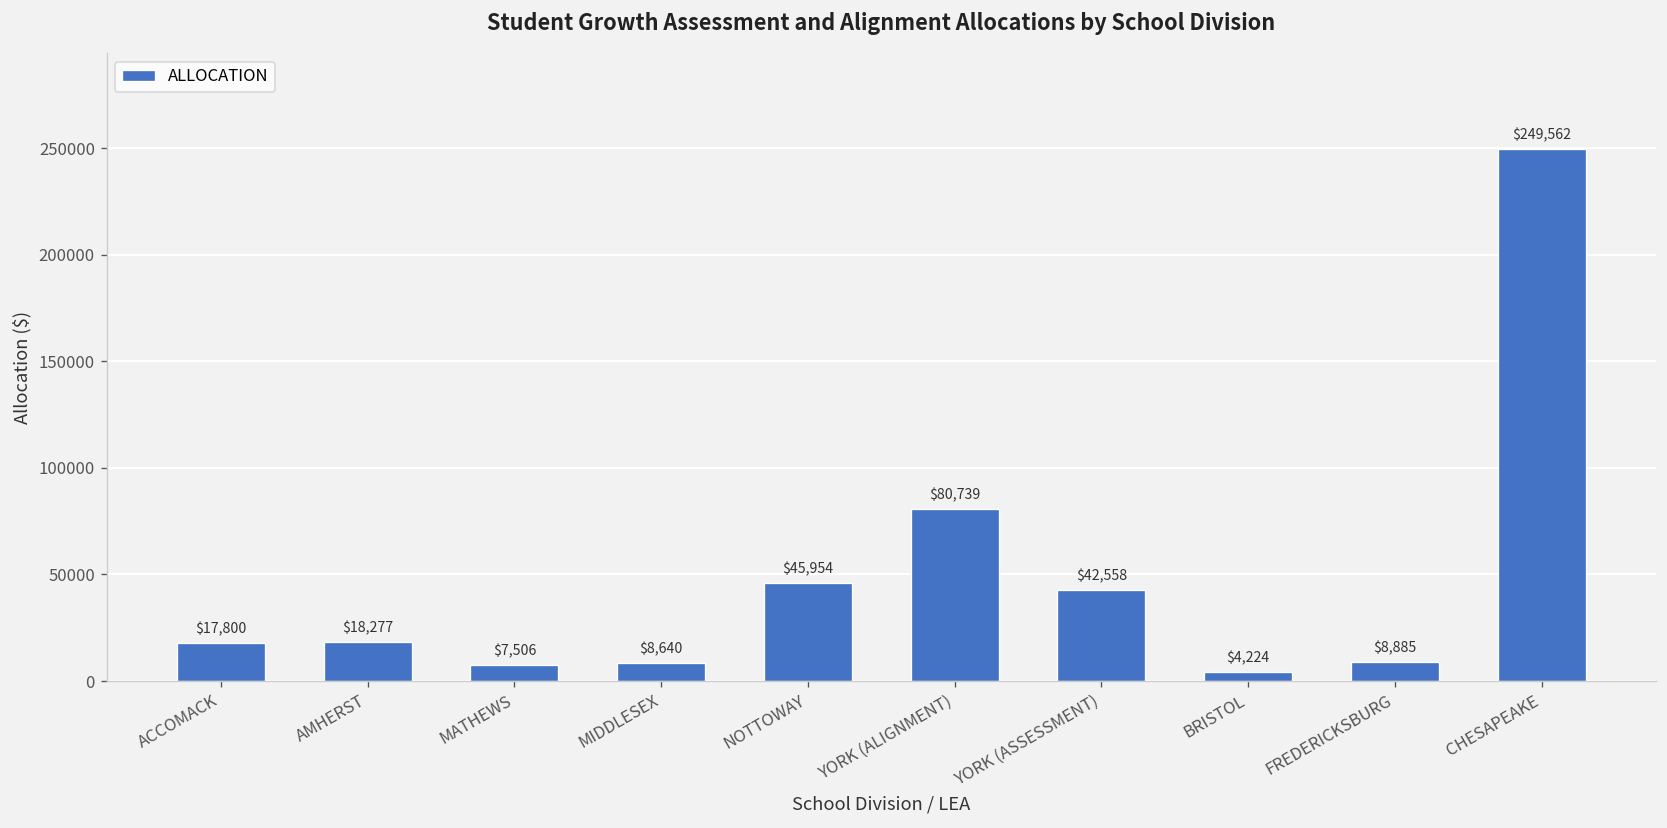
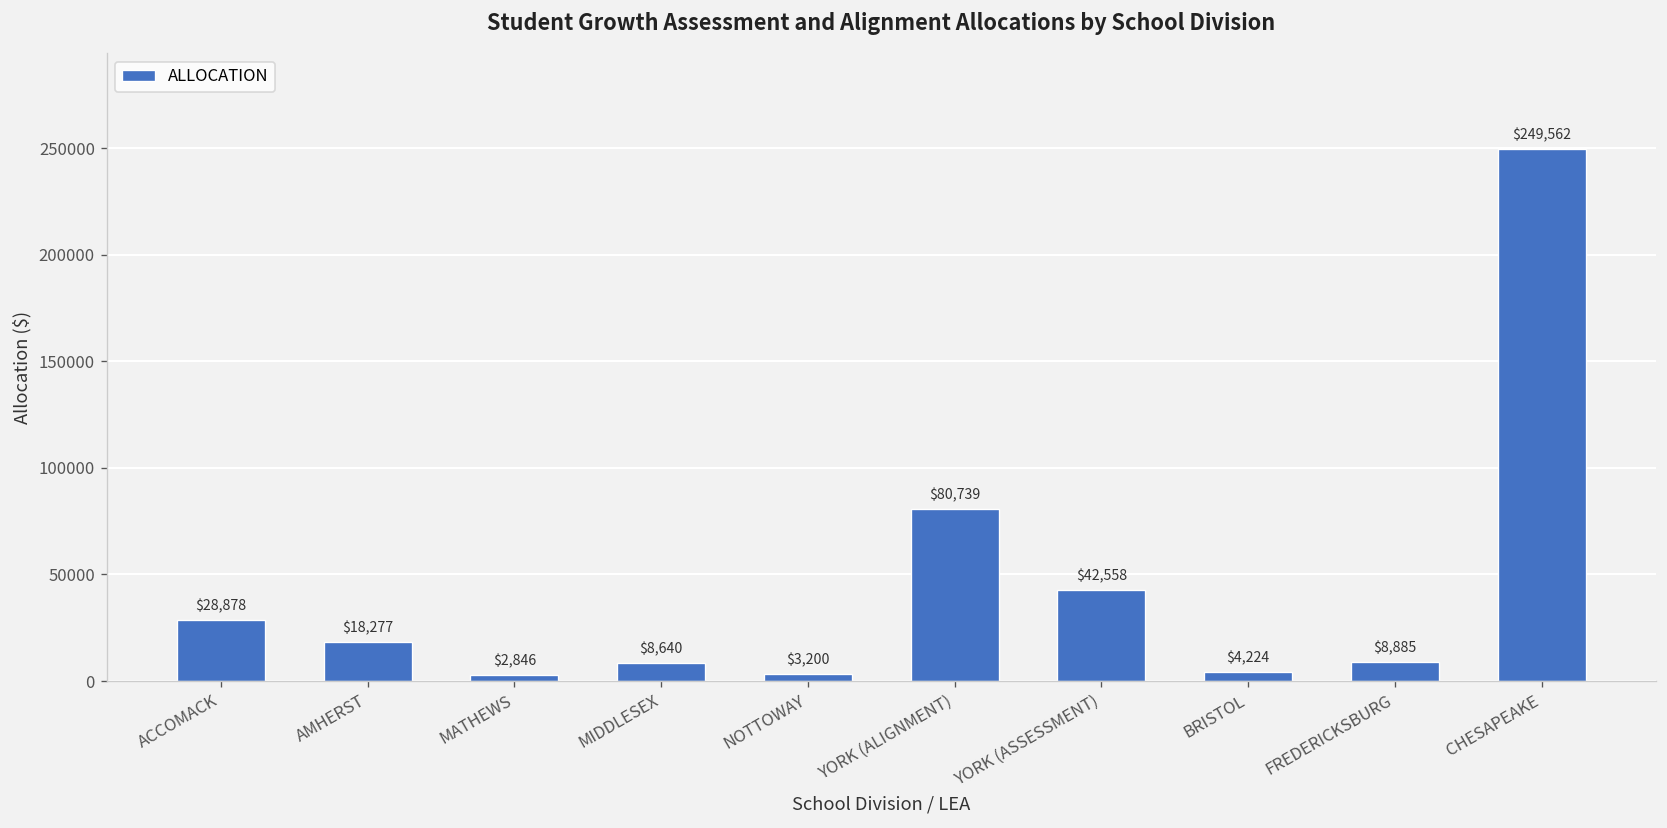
ACCOMACK: $17,800 -> $28,878
MATHEWS: $7,506 -> $2,846
NOTTOWAY: $45,954 -> $3,200
